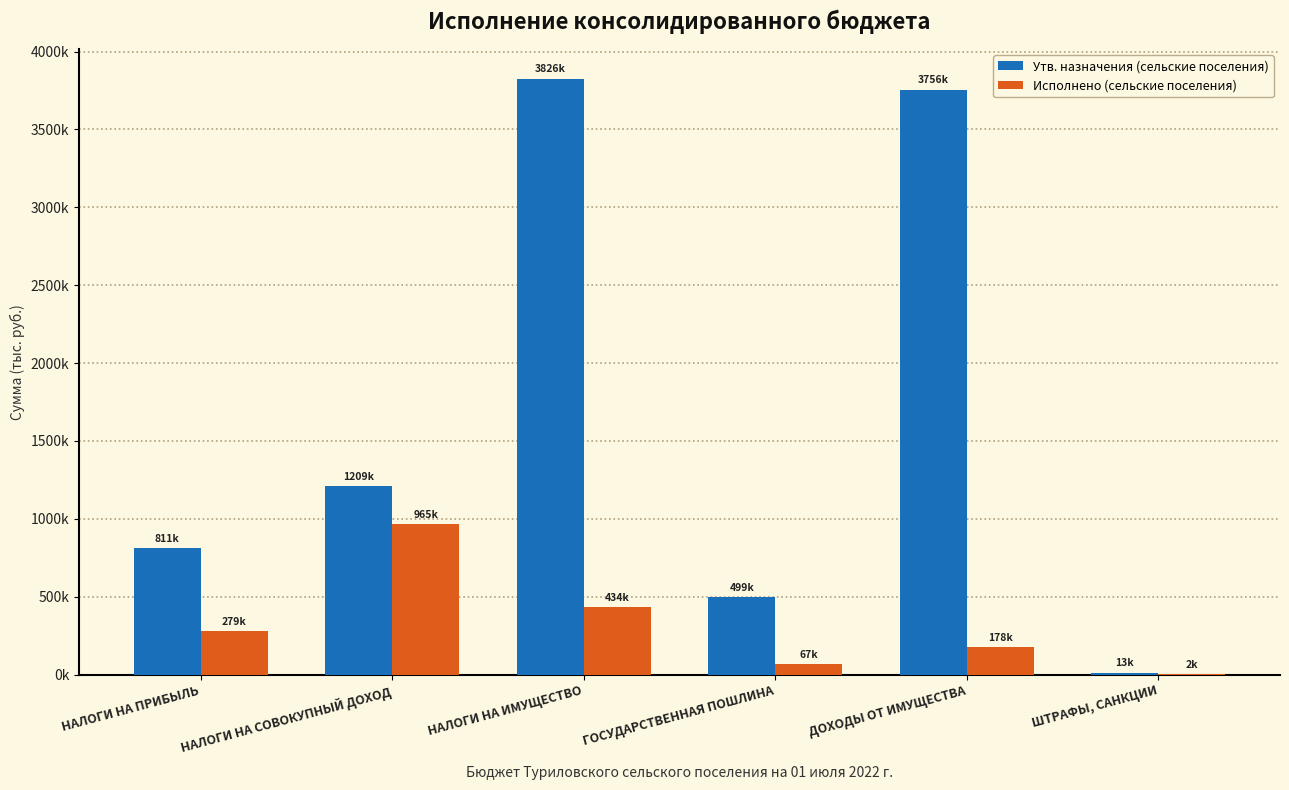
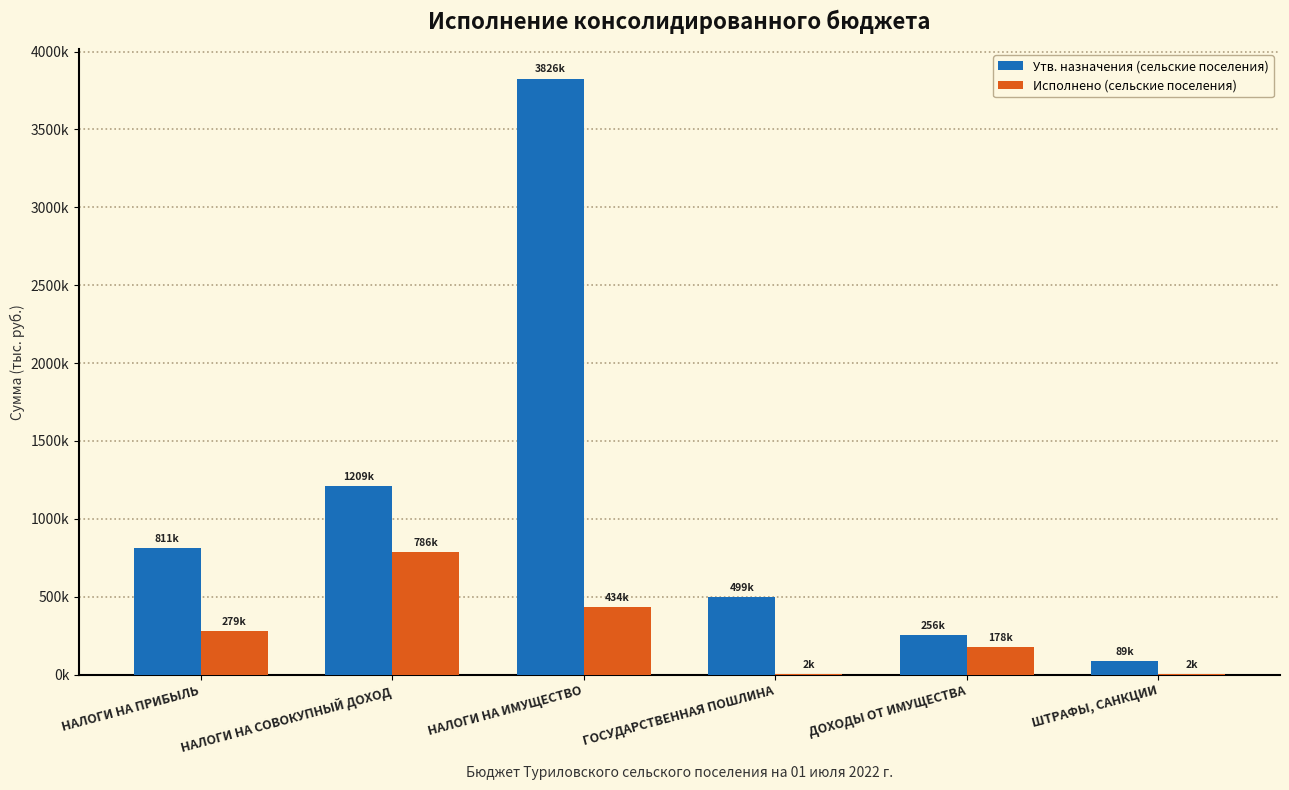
Исполнено (сельские поселения), НАЛОГИ НА СОВОКУПНЫЙ ДОХОД: 965k -> 786k
Исполнено (сельские поселения), ГОСУДАРСТВЕННАЯ ПОШЛИНА: 67k -> 2k
Утв. назначения (сельские поселения), ДОХОДЫ ОТ ИМУЩЕСТВА: 3756k -> 256k
Утв. назначения (сельские поселения), ШТРАФЫ, САНКЦИИ: 13k -> 89k
